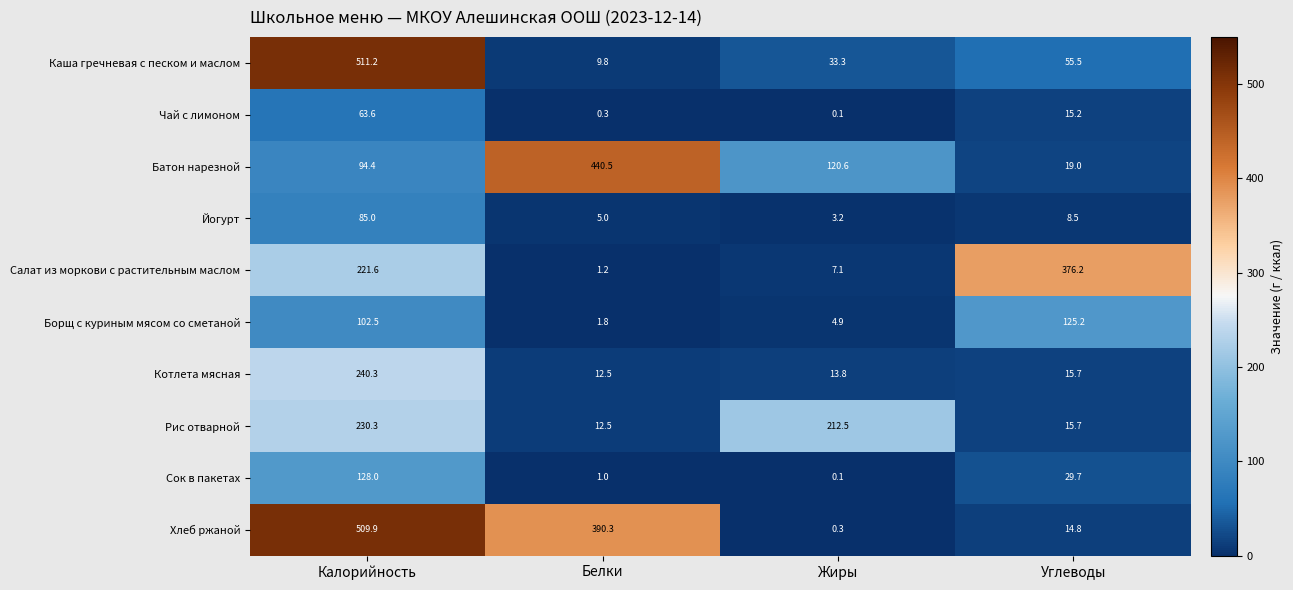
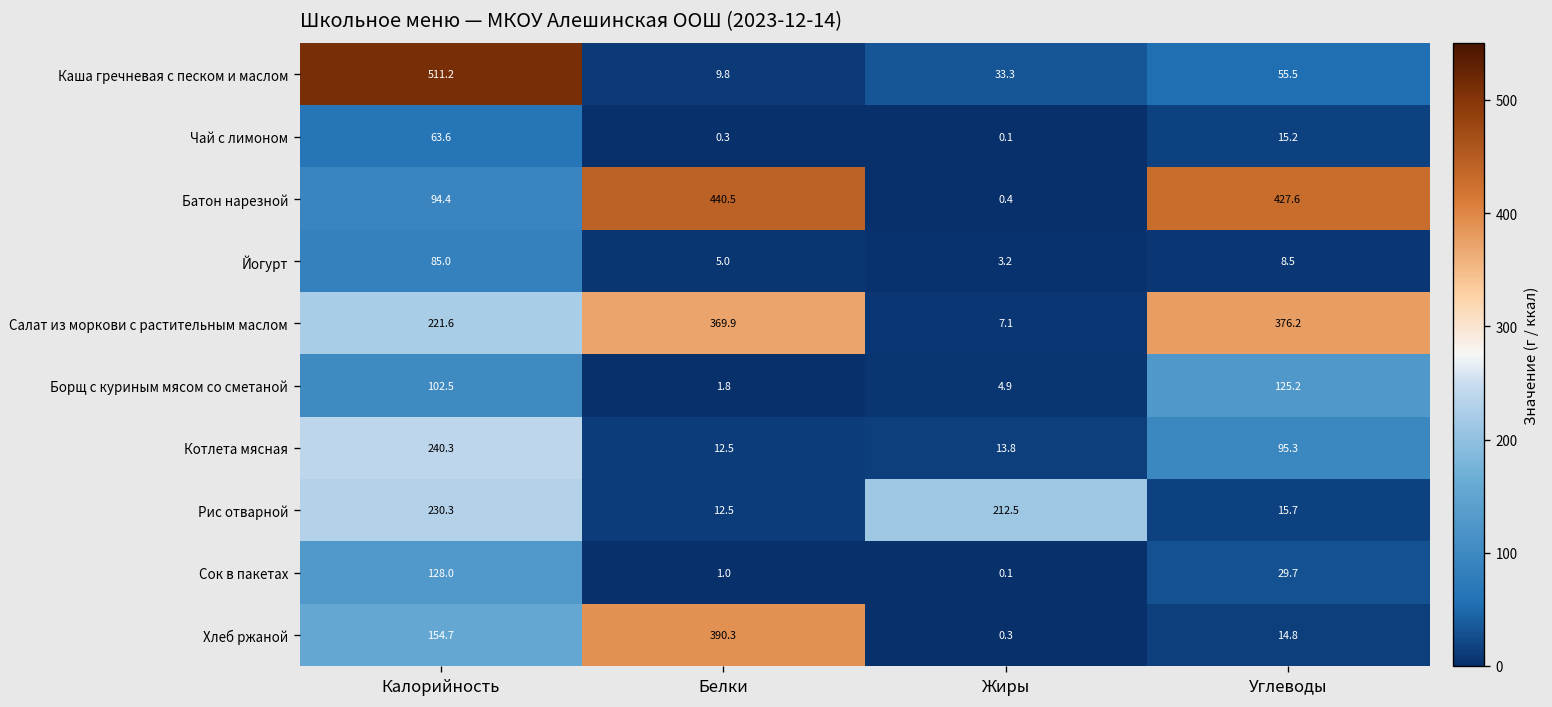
Батон нарезной, Жиры: 120.6 -> 0.4
Батон нарезной, Углеводы: 19.0 -> 427.6
Салат из моркови с растительным маслом, Белки: 1.2 -> 369.9
Котлета мясная, Углеводы: 15.7 -> 95.3
Хлеб ржаной, Калорийность: 509.9 -> 154.7
